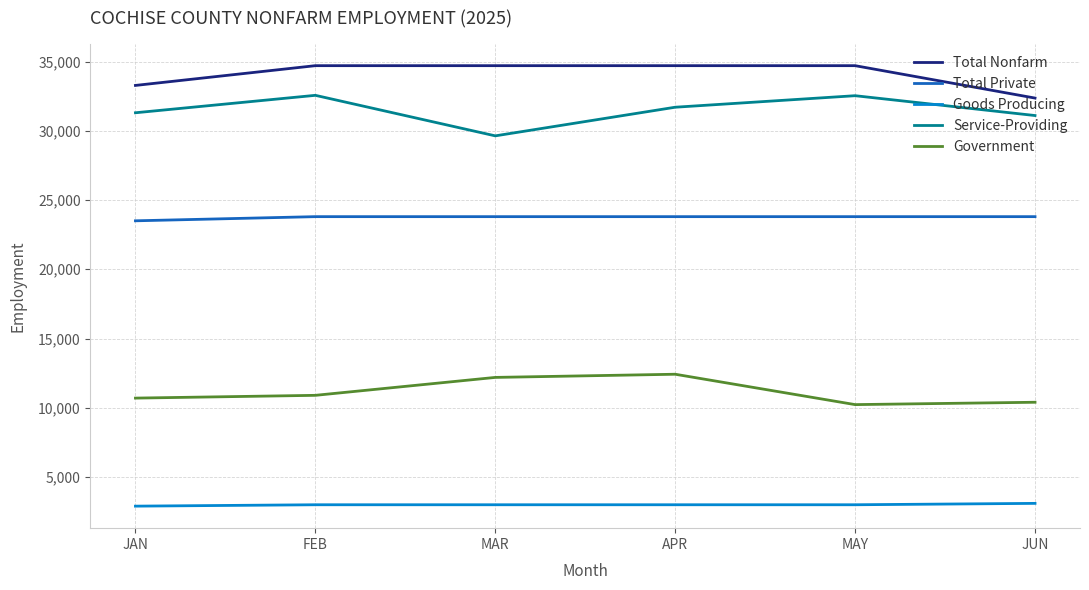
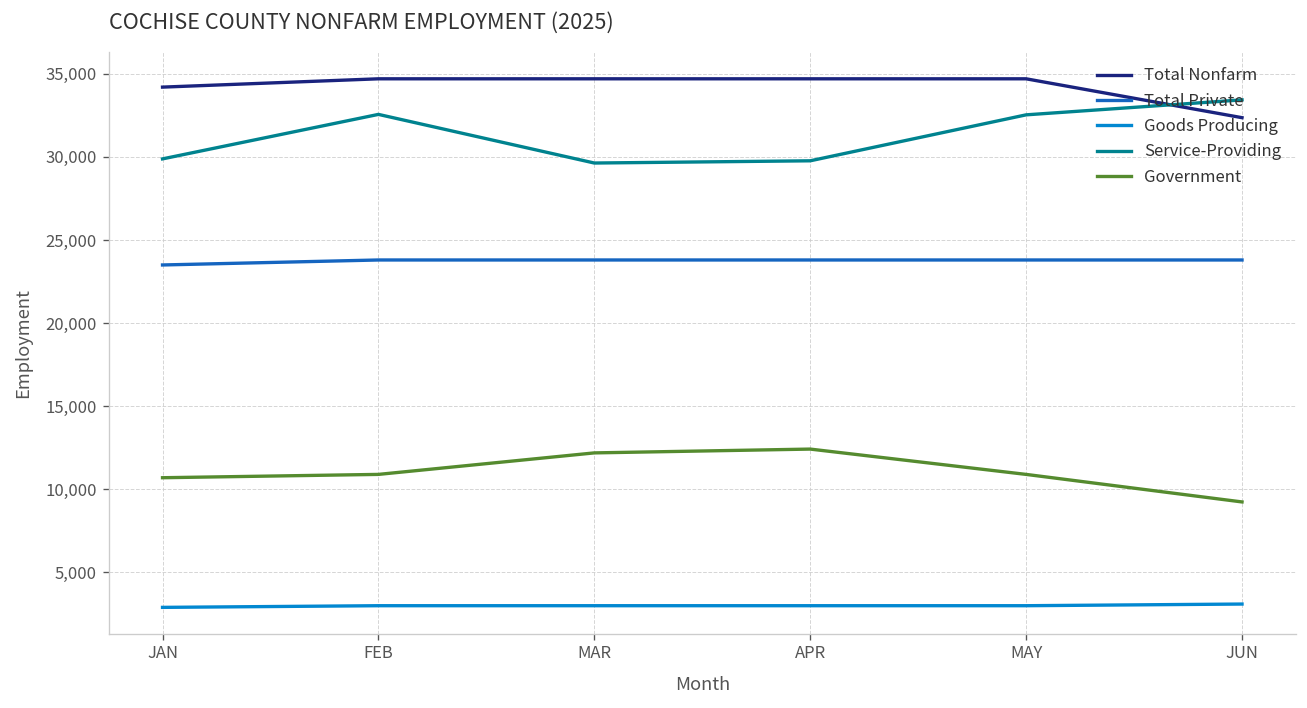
Total Nonfarm, JAN: 33,300 -> 34,200
Service-Providing, JAN: 31,300 -> 29,900
Service-Providing, APR: 31,700 -> 29,800
Government, MAY: 10,200 -> 10,900
Service-Providing, JUN: 31,100 -> 33,400
Government, JUN: 10,400 -> 9,200
